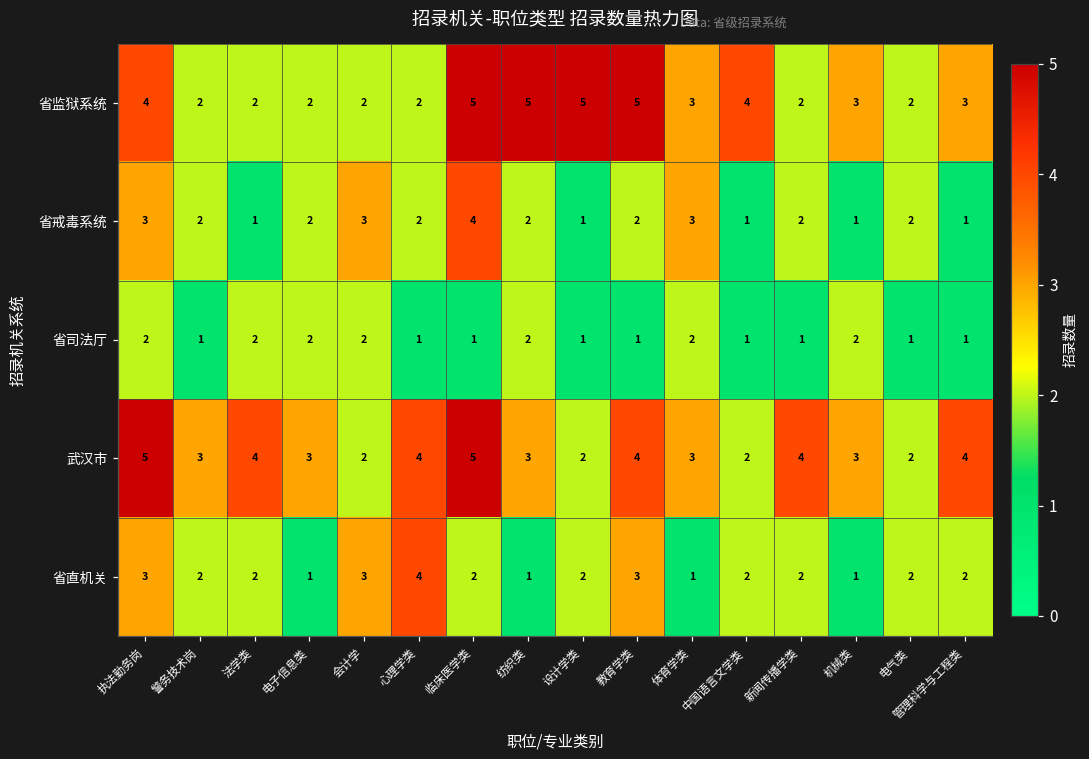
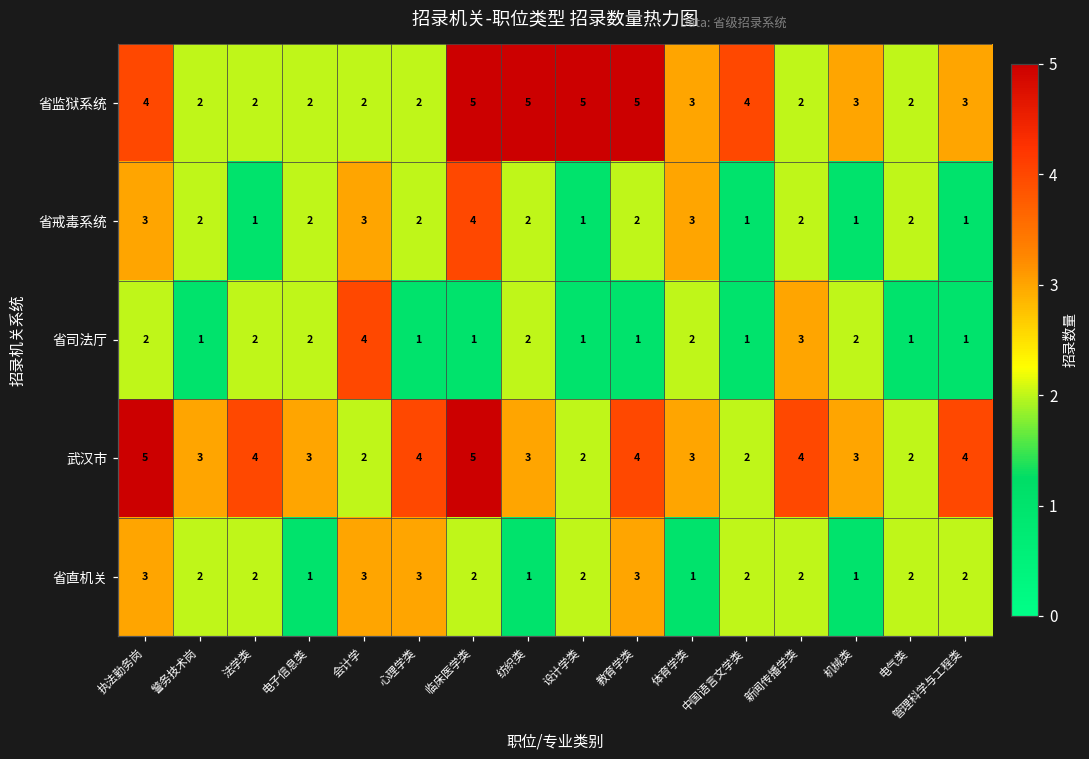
省司法厅, 会计学: 2 -> 4
省司法厅, 新闻传播学类: 1 -> 3
省直机关, 心理学类: 4 -> 3
